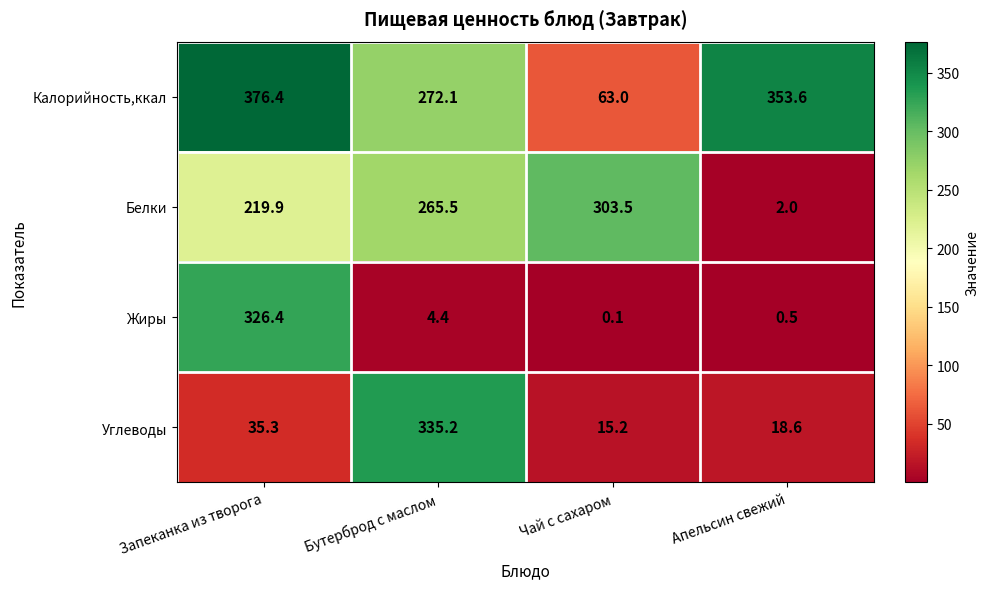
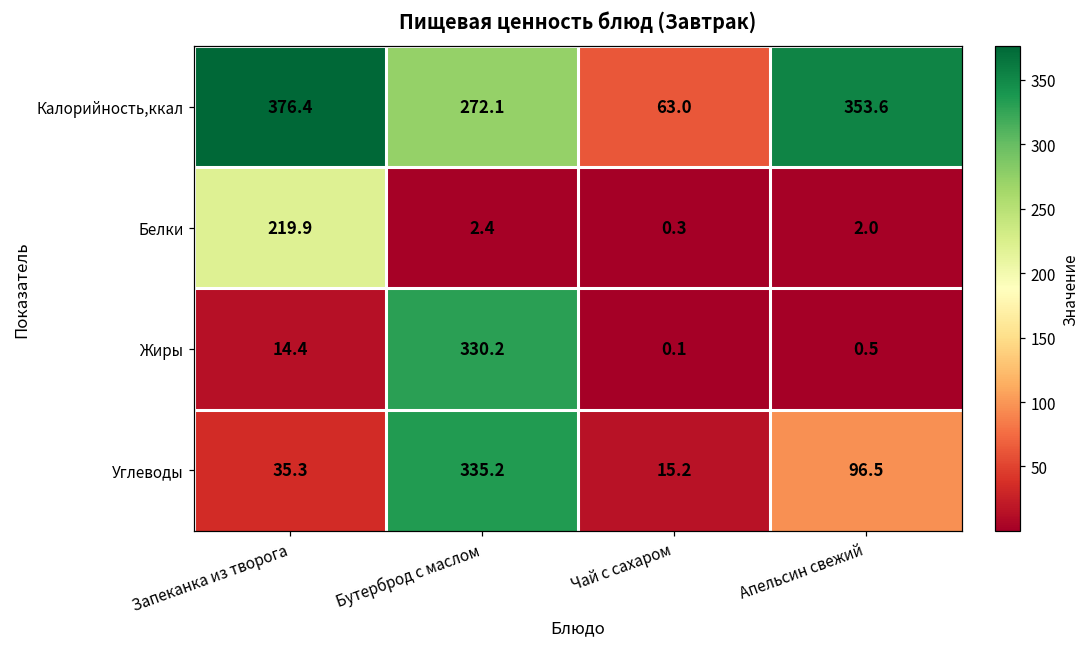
Белки, Бутерброд с маслом: 265.5 -> 2.4
Белки, Чай с сахаром: 303.5 -> 0.3
Жиры, Запеканка из творога: 326.4 -> 14.4
Жиры, Бутерброд с маслом: 4.4 -> 330.2
Углеводы, Апельсин свежий: 18.6 -> 96.5
